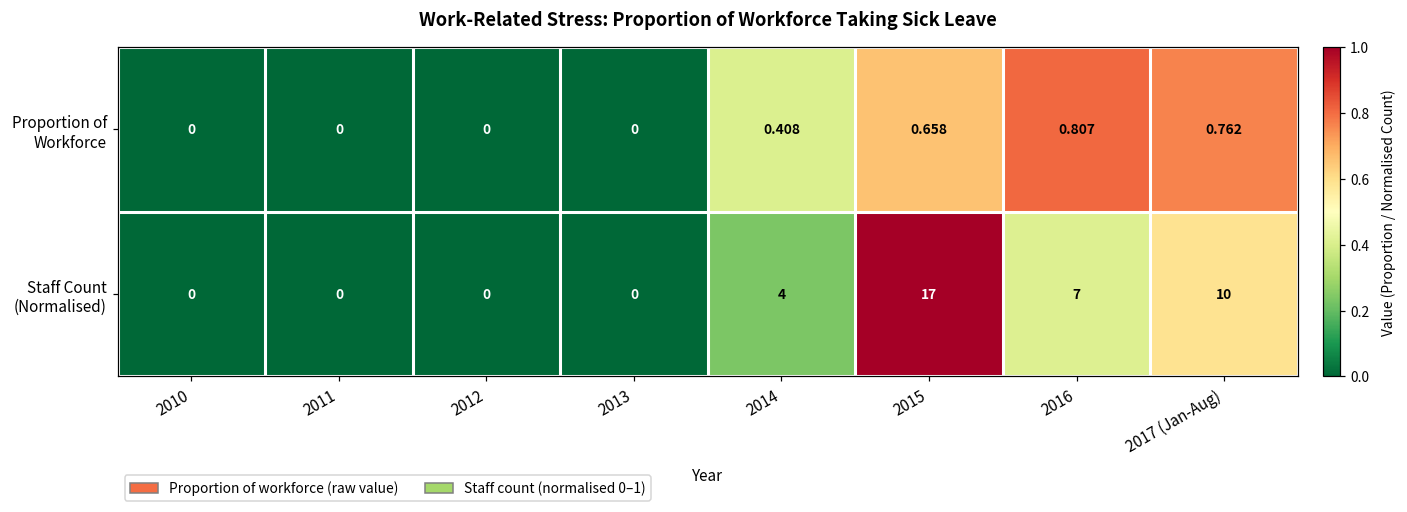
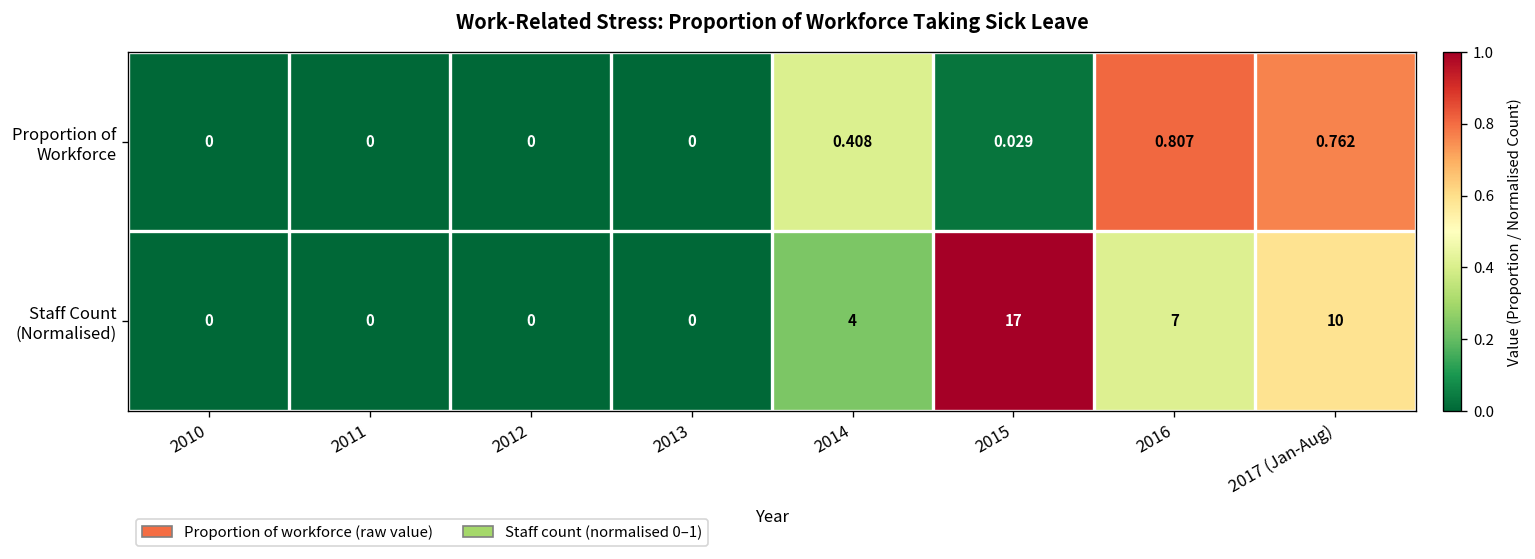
Proportion of Workforce, 2015: 0.658 -> 0.029
